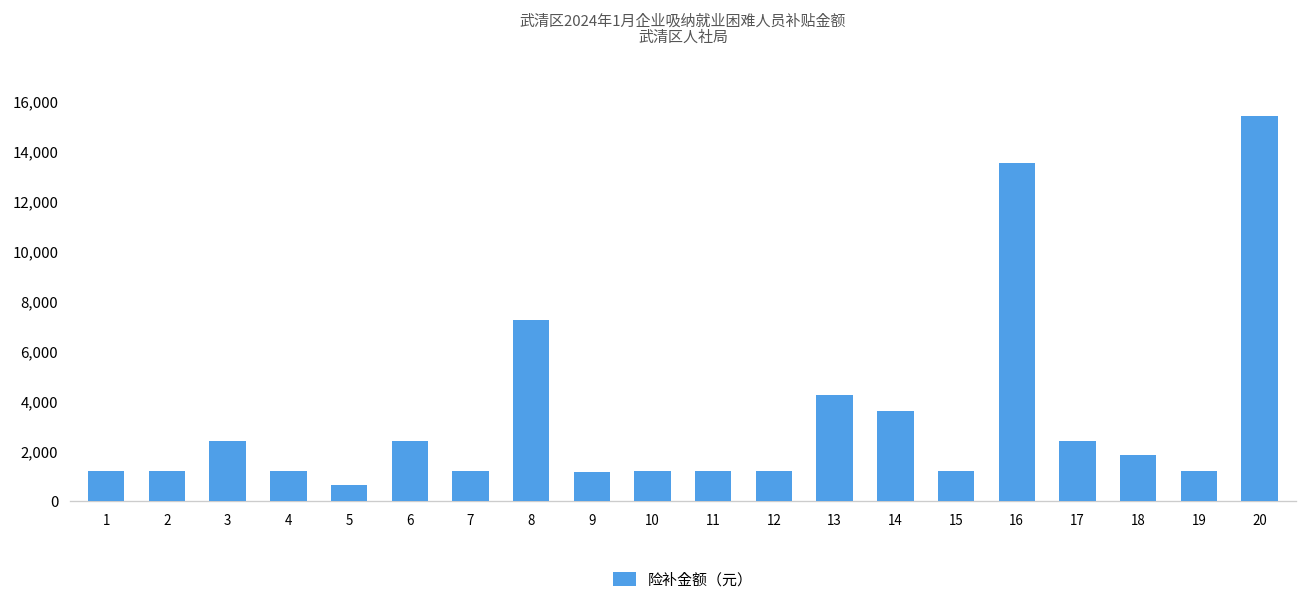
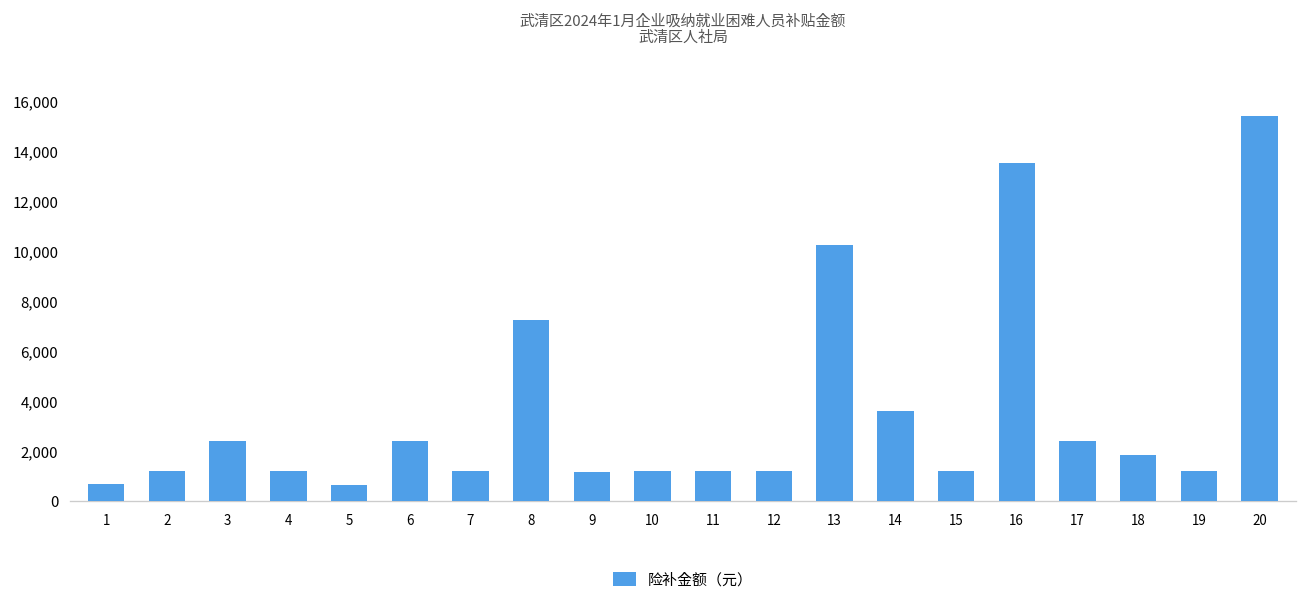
1: 1,200 -> 700
13: 4,300 -> 10,200
